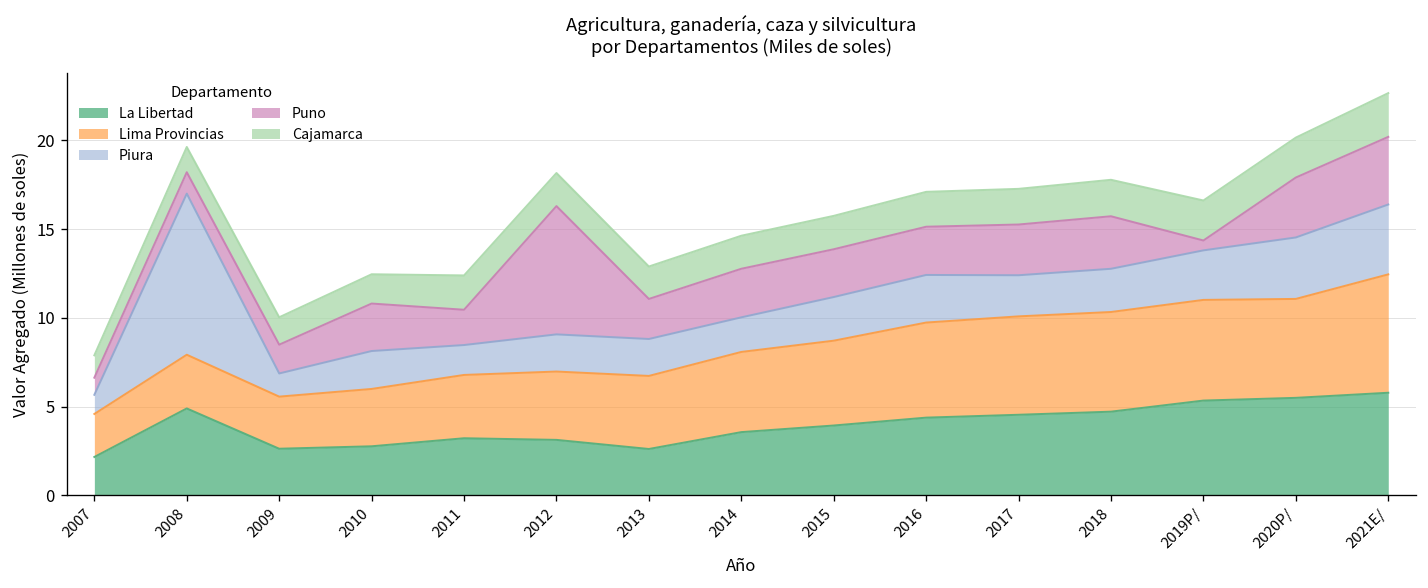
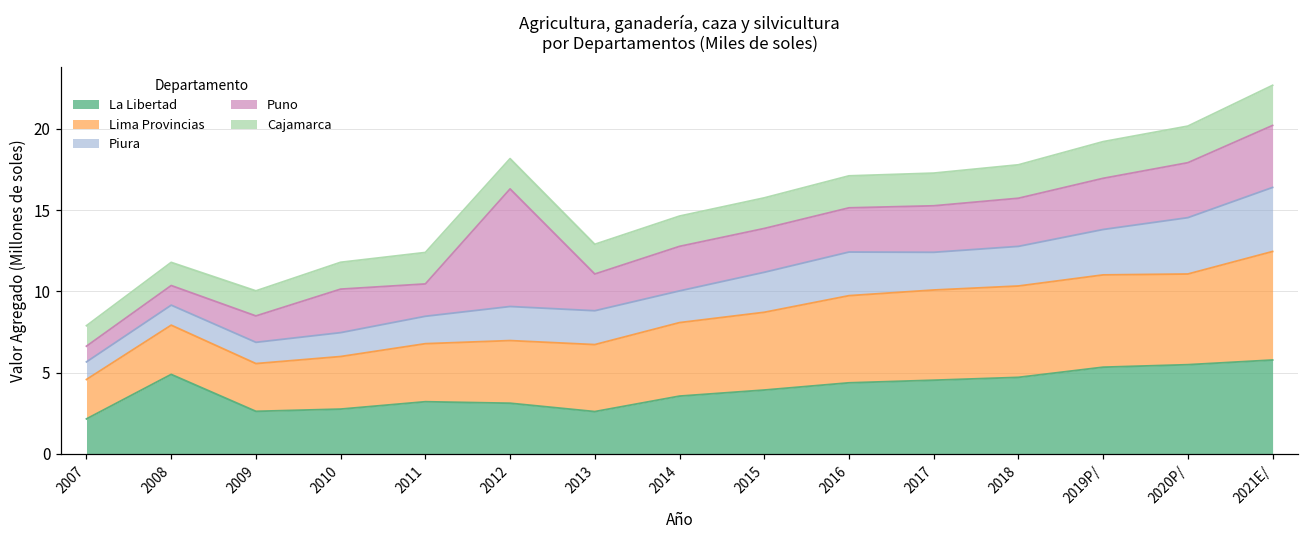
Piura, 2008: 9.1 -> 1.2
Piura, 2010: 2.1 -> 1.5
Puno, 2019P/: 0.6 -> 3.1
